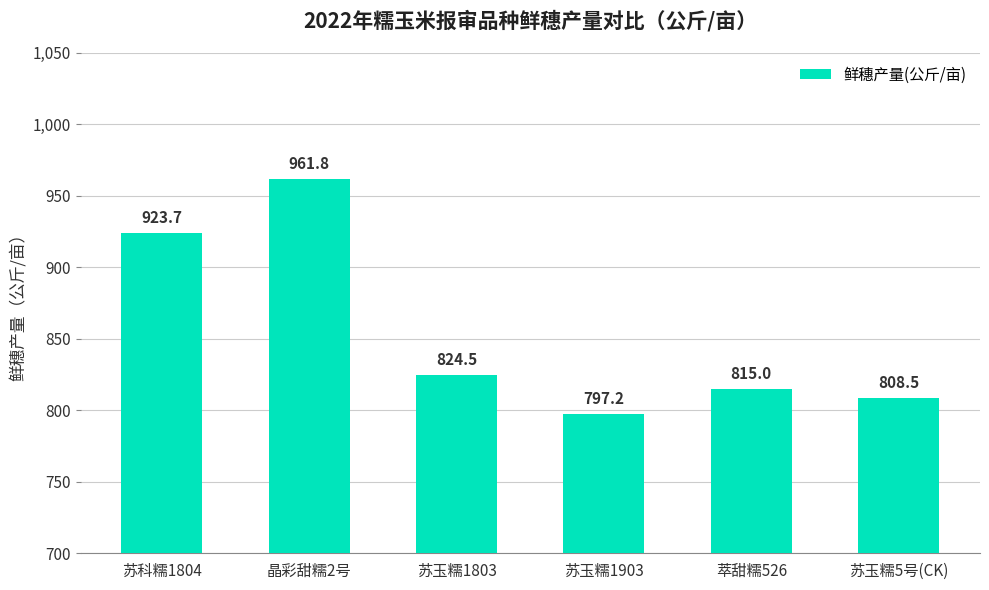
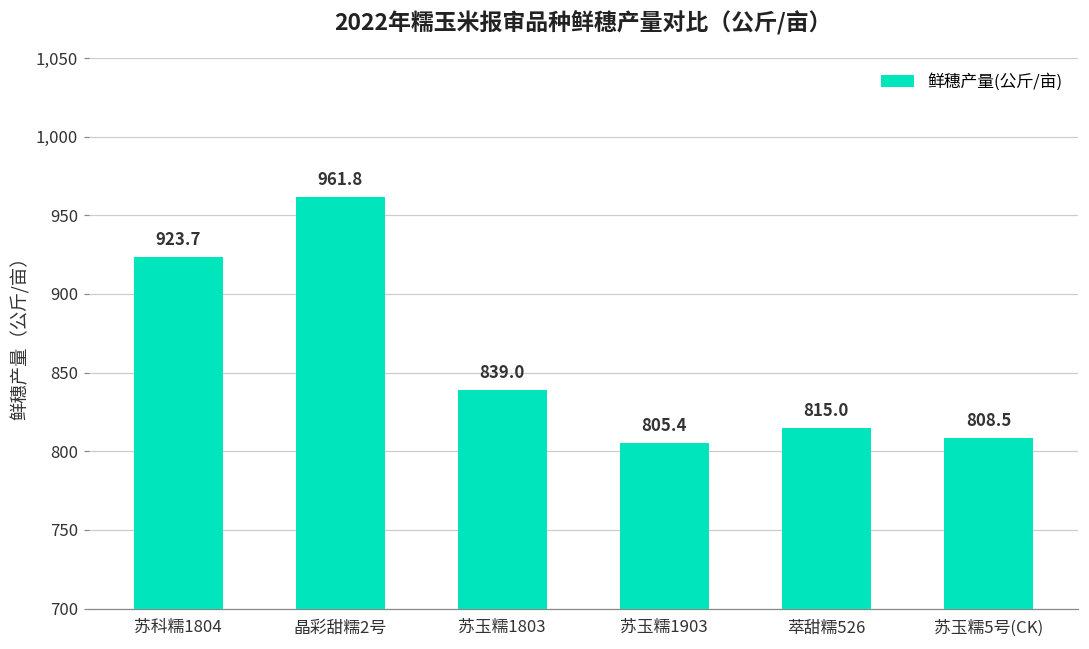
苏玉糯1803: 824.5 -> 839.0
苏玉糯1903: 797.2 -> 805.4
